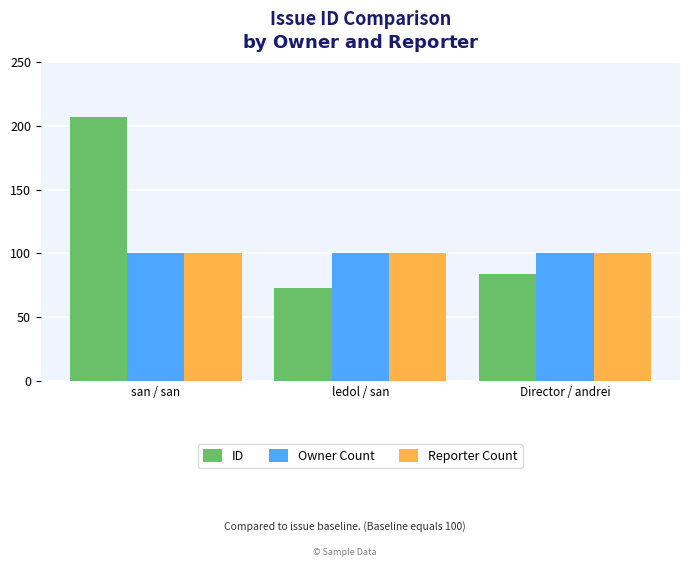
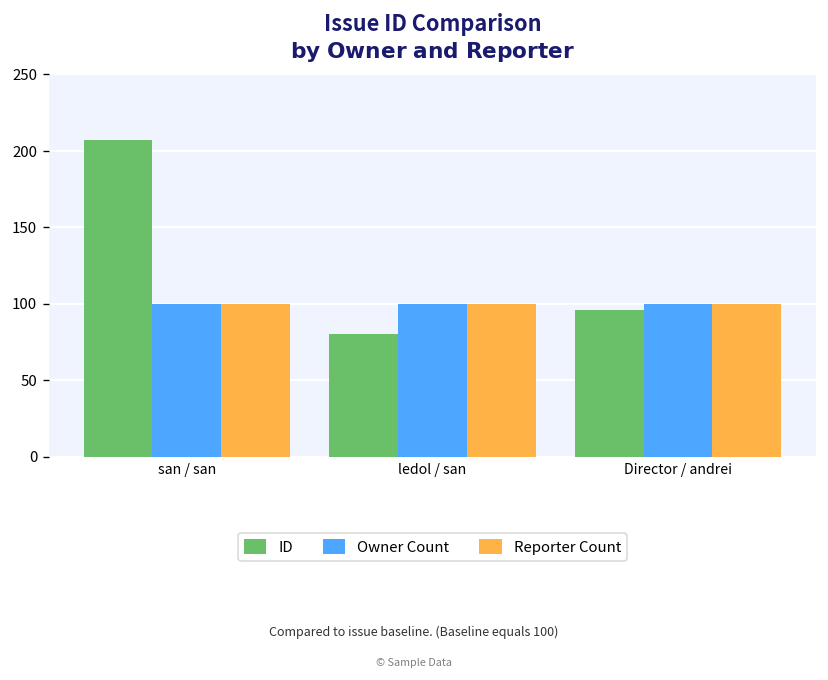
ID, ledol / san: 73 -> 80
ID, Director / andrei: 84 -> 96
